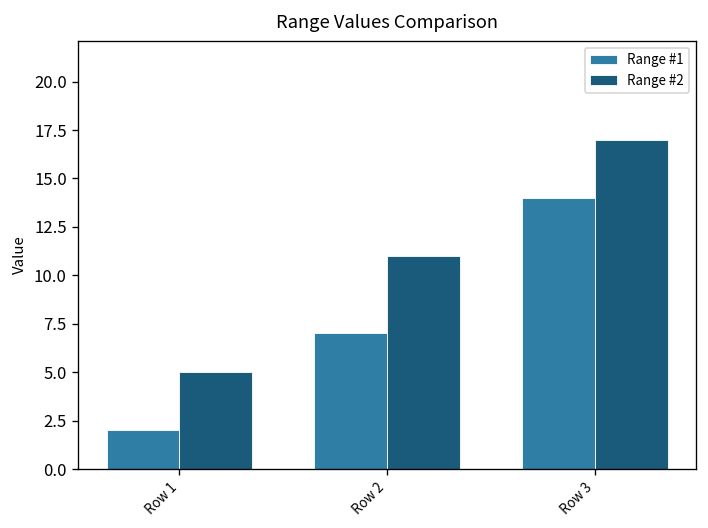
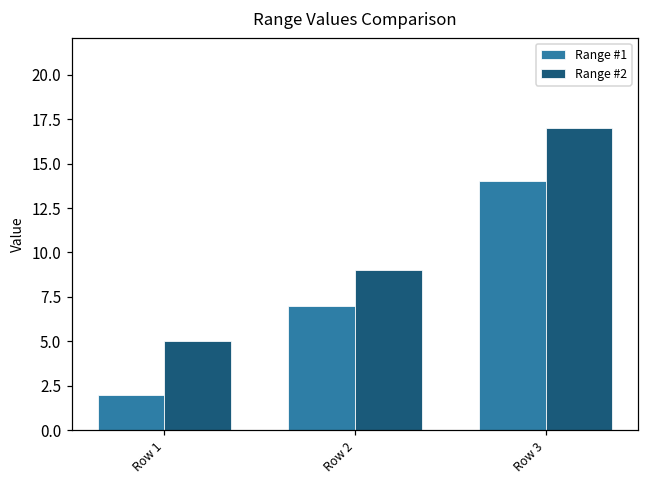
Range #2, Row 2: 11 -> 9
